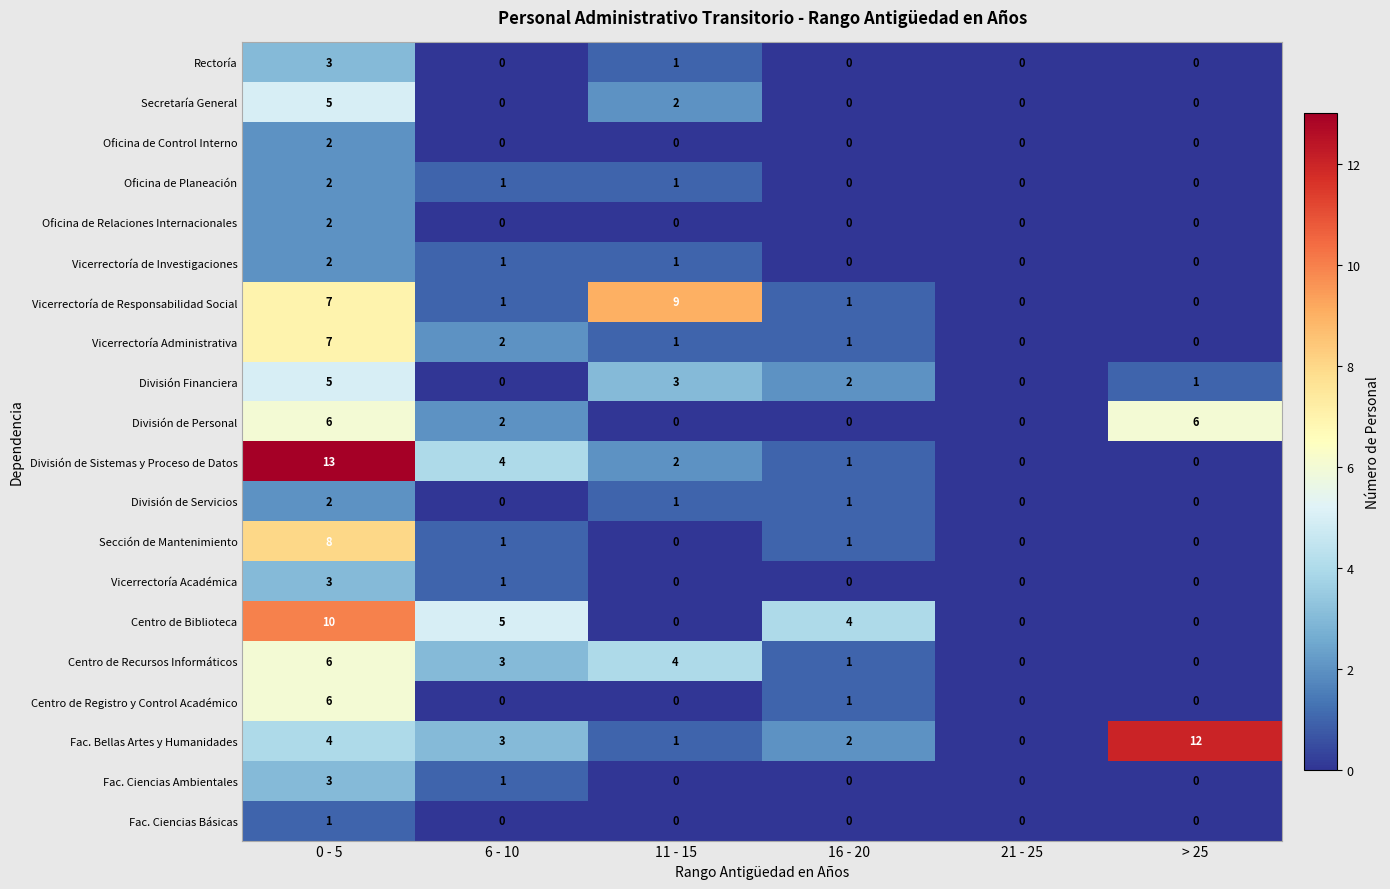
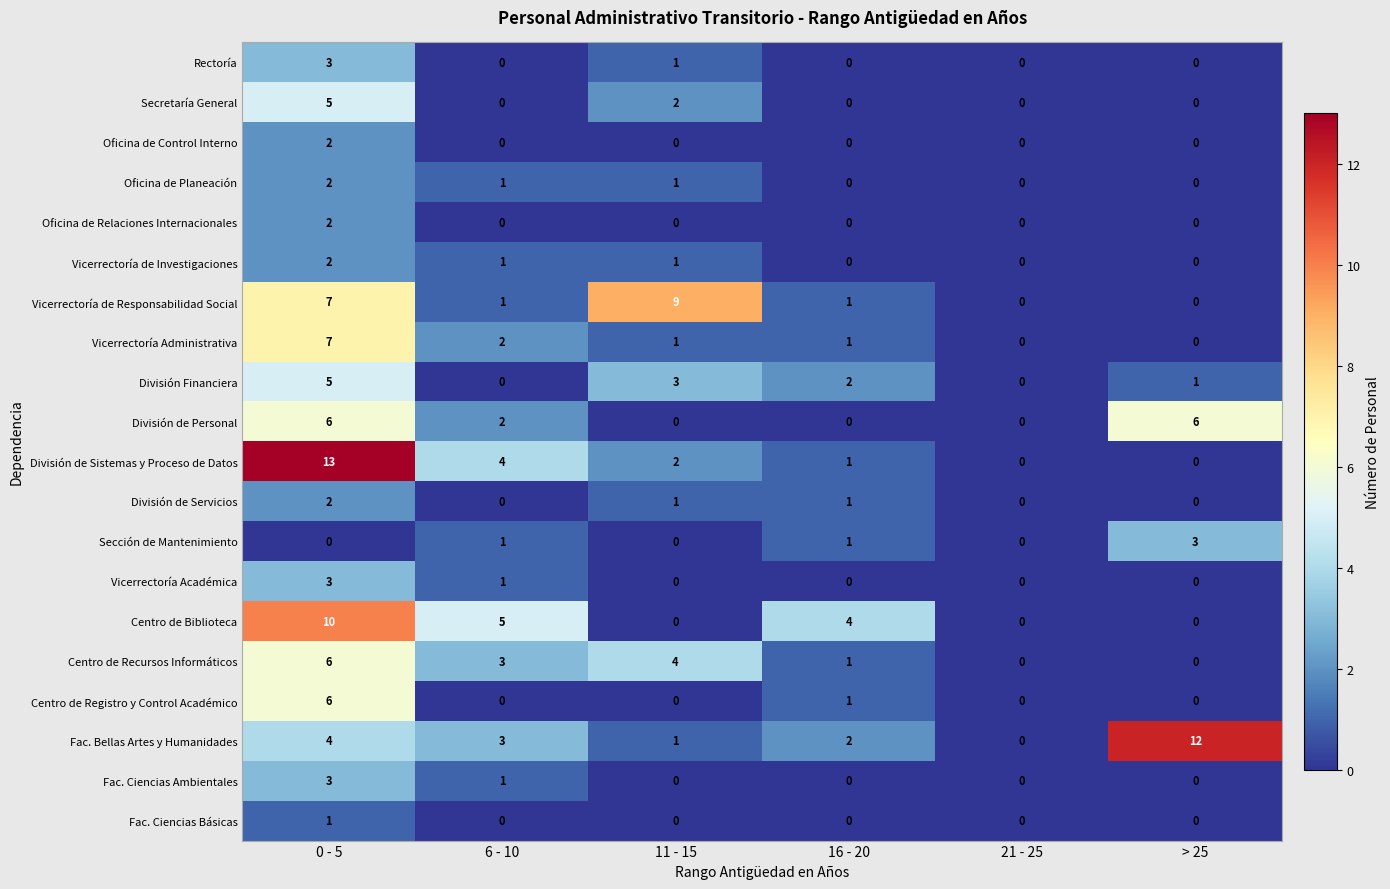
Sección de Mantenimiento, 0 - 5: 8 -> 0
Sección de Mantenimiento, > 25: 0 -> 3
